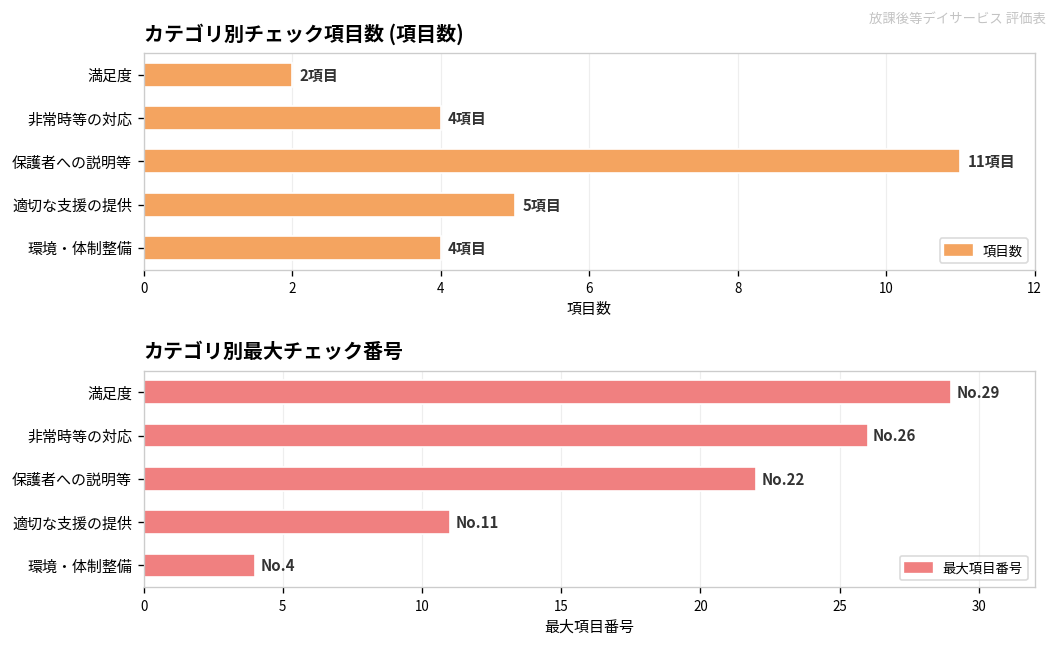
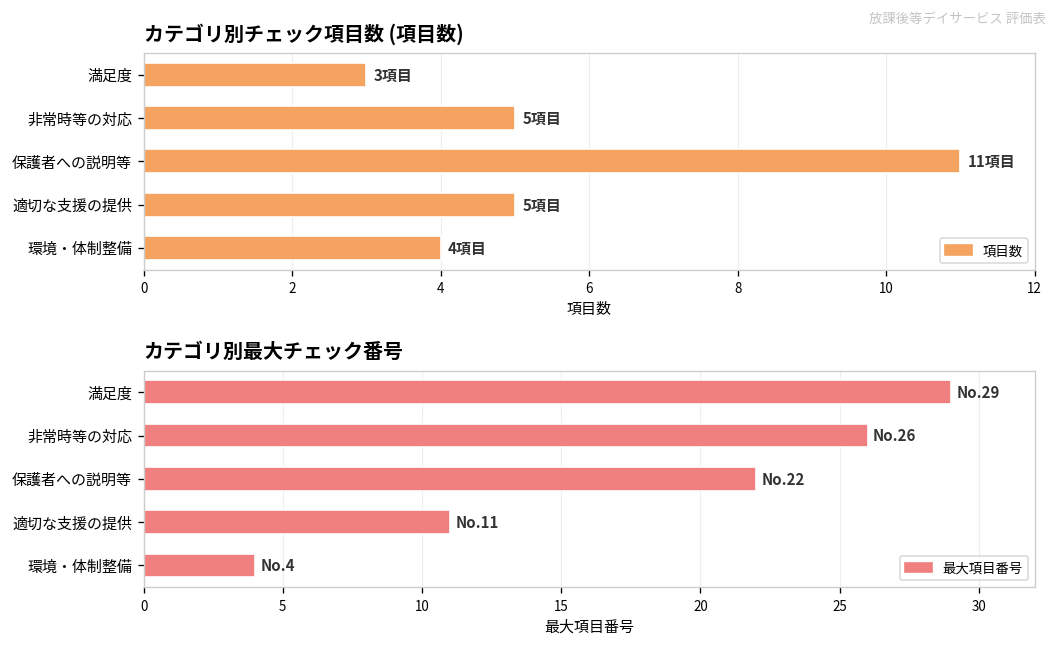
カテゴリ別チェック項目数 (項目数), 満足度: 2 -> 3
カテゴリ別チェック項目数 (項目数), 非常時等の対応: 4 -> 5
